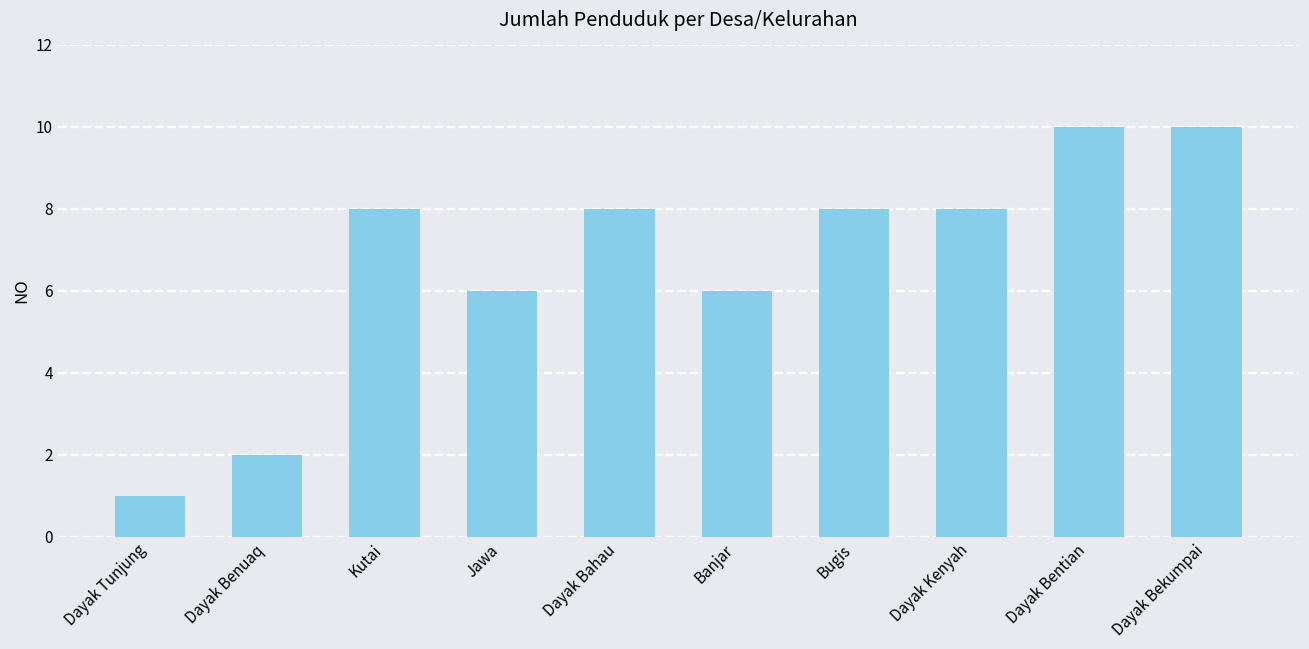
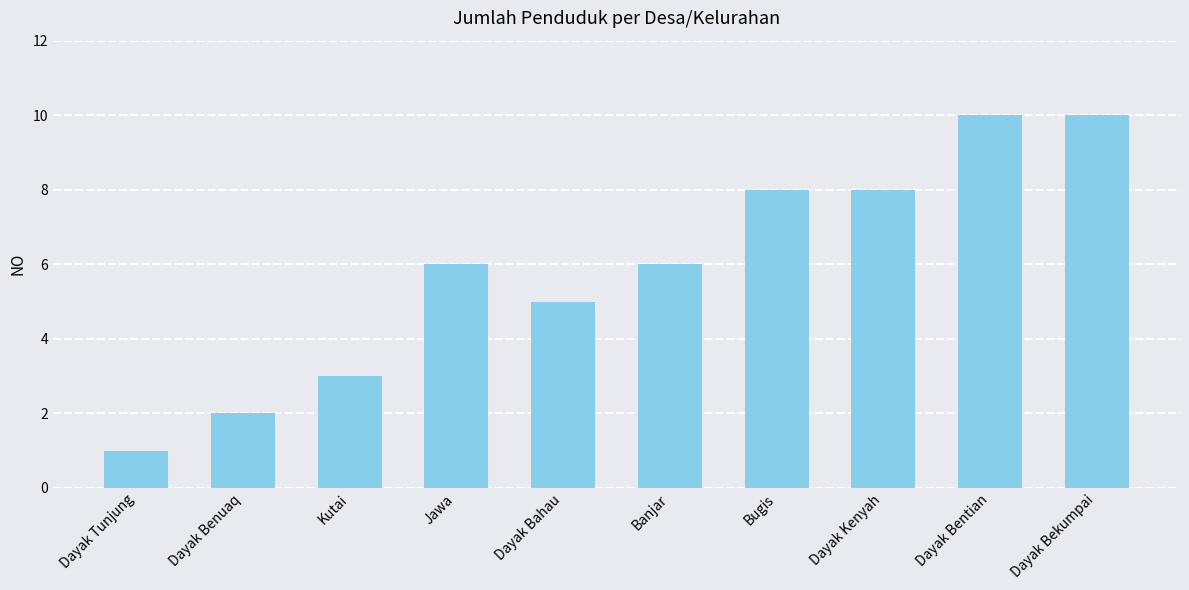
Kutai: 8 -> 3
Dayak Bahau: 8 -> 5
